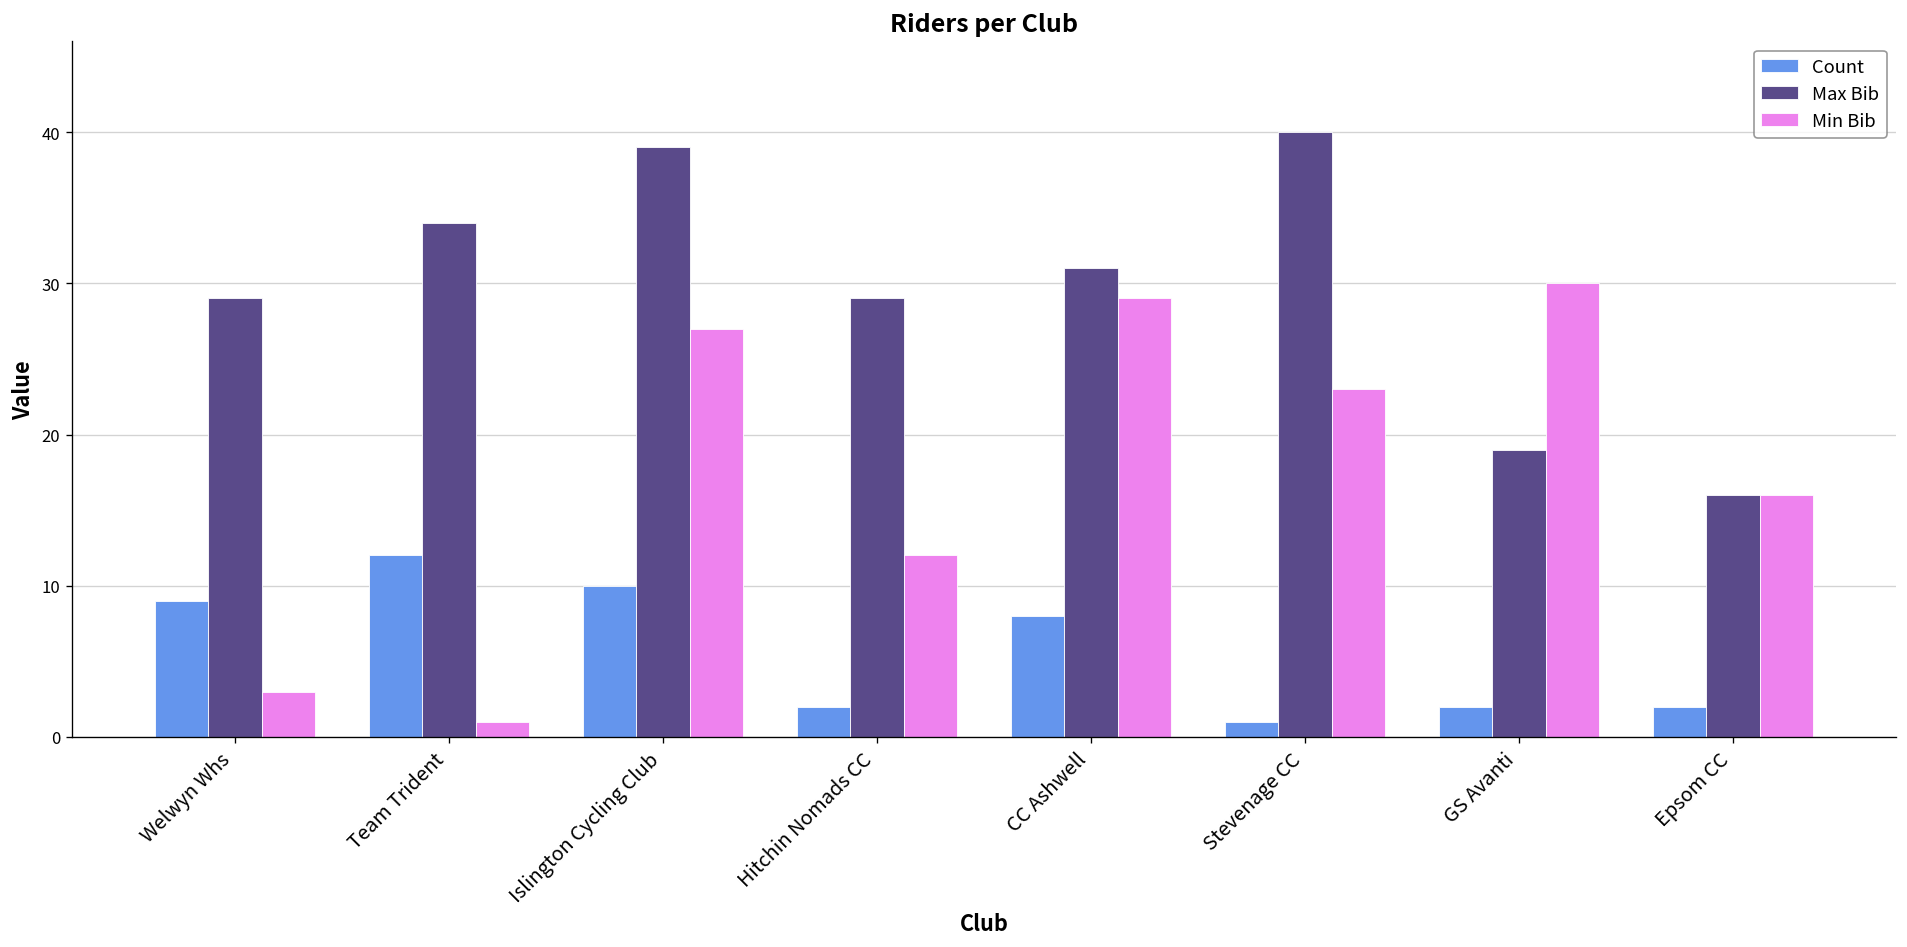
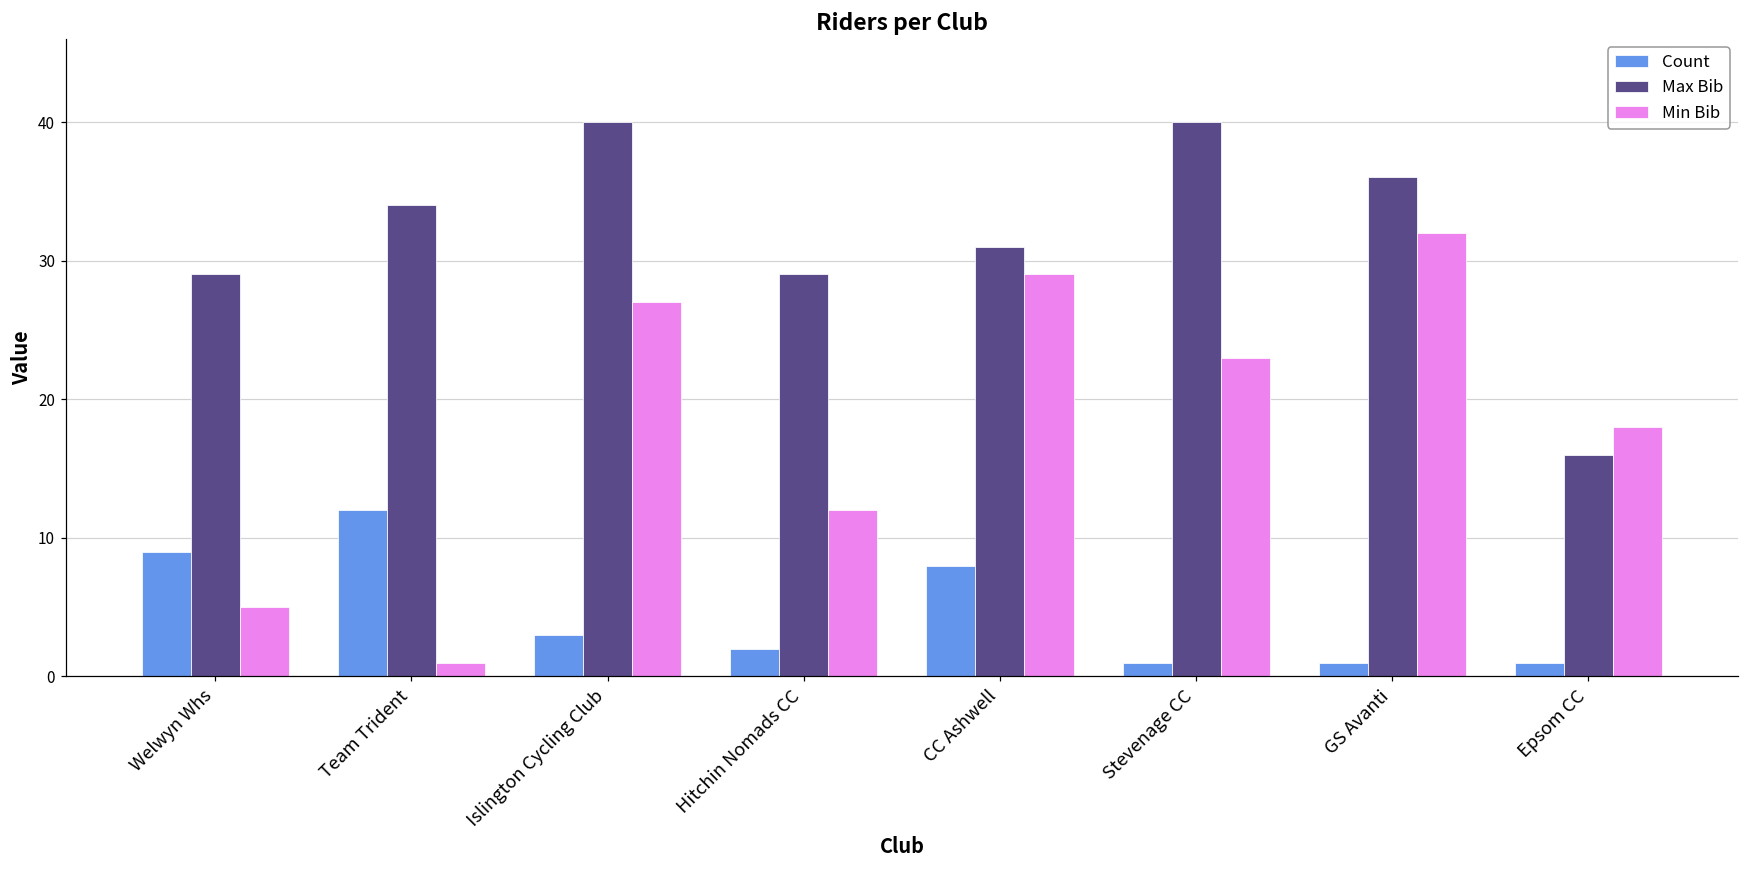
Min Bib, Welwyn Whs: 3 -> 5
Count, Islington Cycling Club: 10 -> 3
Max Bib, Islington Cycling Club: 39 -> 40
Count, GS Avanti: 2 -> 1
Max Bib, GS Avanti: 19 -> 36
Min Bib, GS Avanti: 30 -> 32
Count, Epsom CC: 2 -> 1
Min Bib, Epsom CC: 16 -> 18
